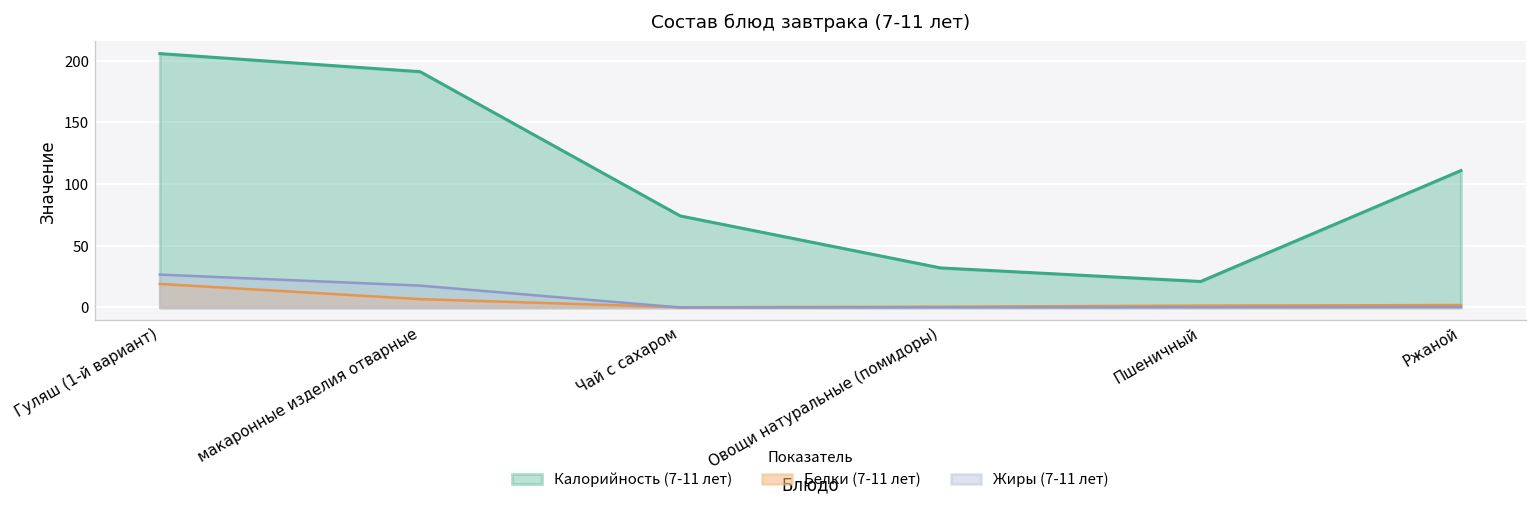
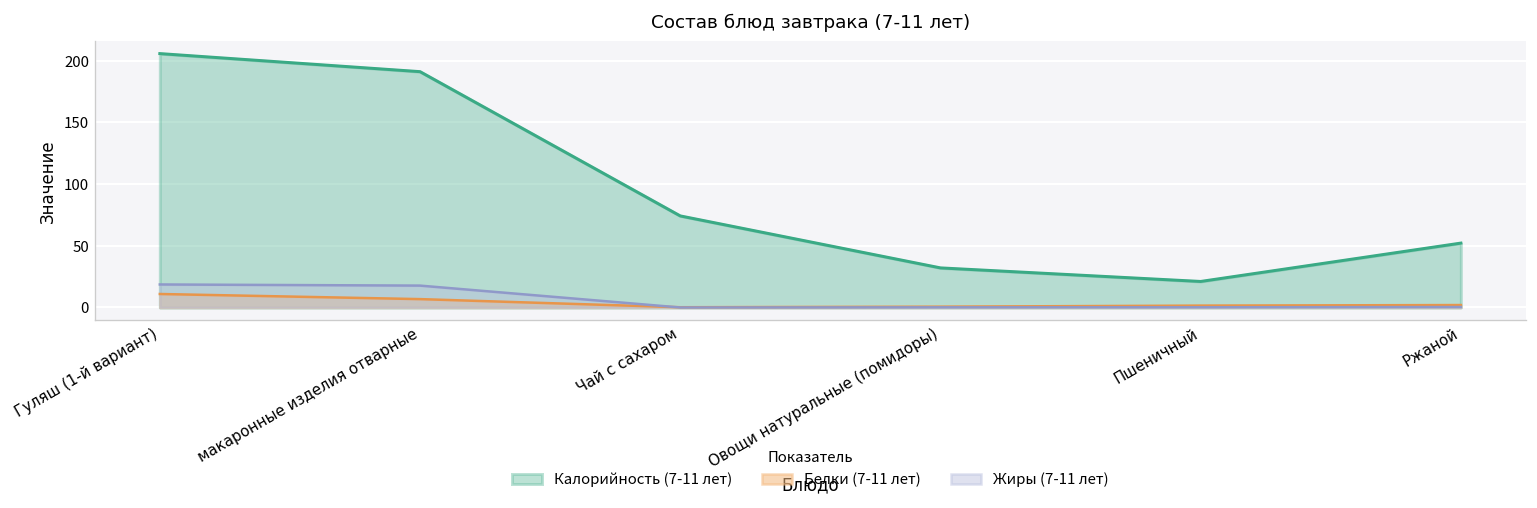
Белки (7-11 лет), Гуляш (1-й вариант): 19 -> 11
Жиры (7-11 лет), Гуляш (1-й вариант): 27 -> 19
Калорийность (7-11 лет), Ржаной: 111 -> 52
